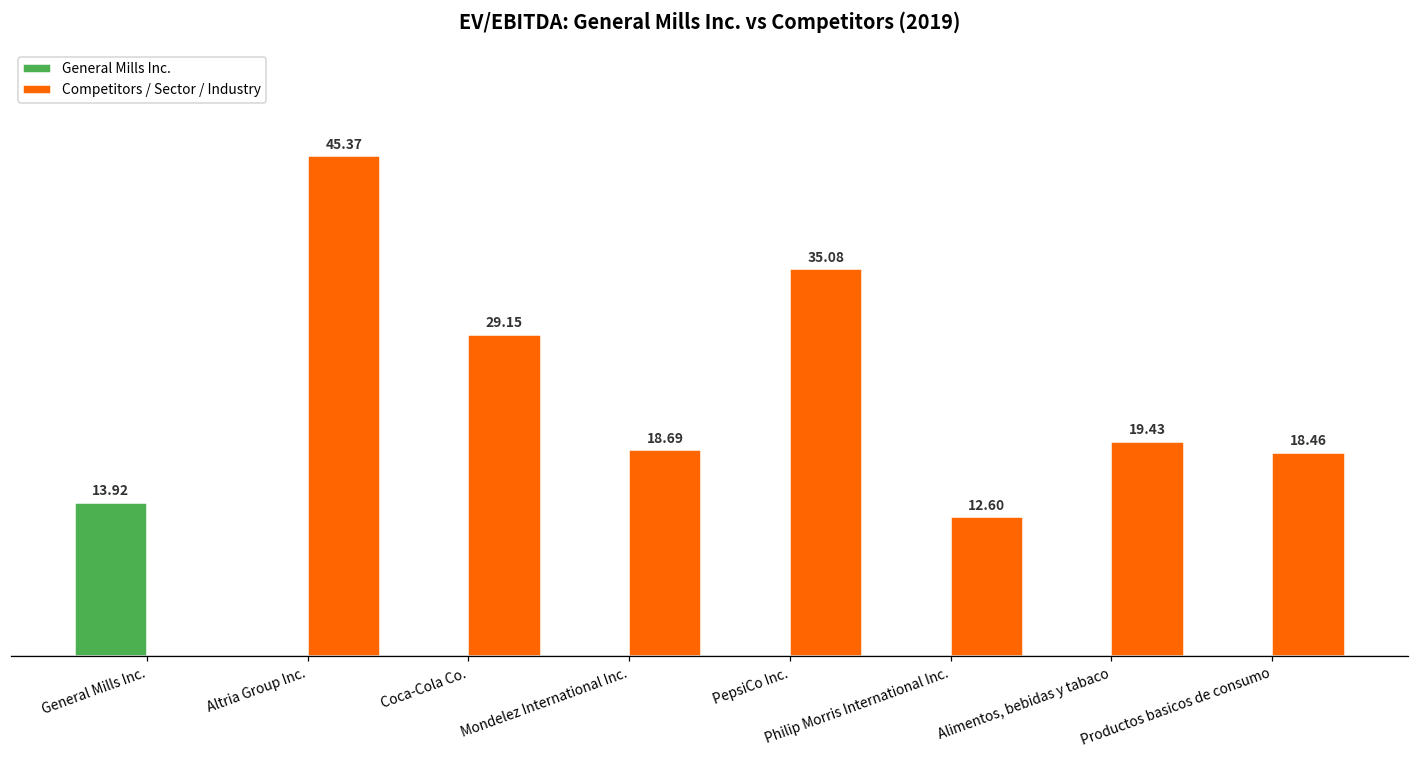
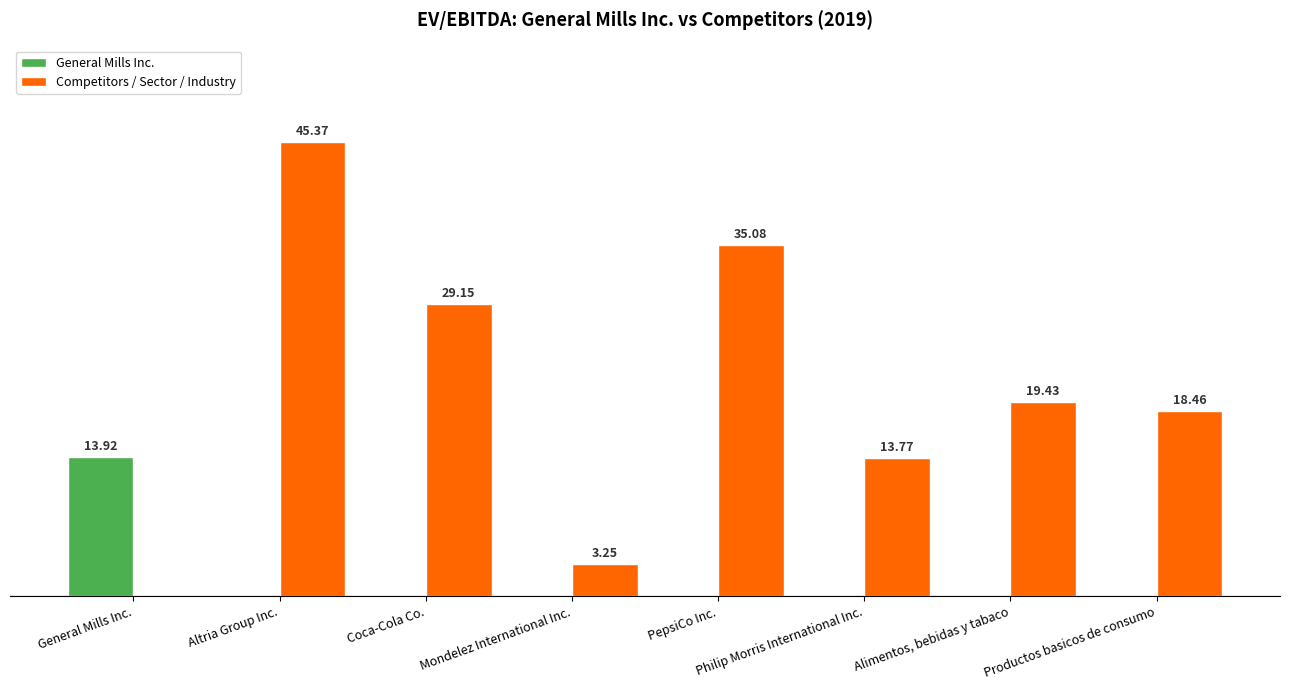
Competitors / Sector / Industry, Mondelez International Inc.: 18.69 -> 3.25
Competitors / Sector / Industry, Philip Morris International Inc.: 12.60 -> 13.77
